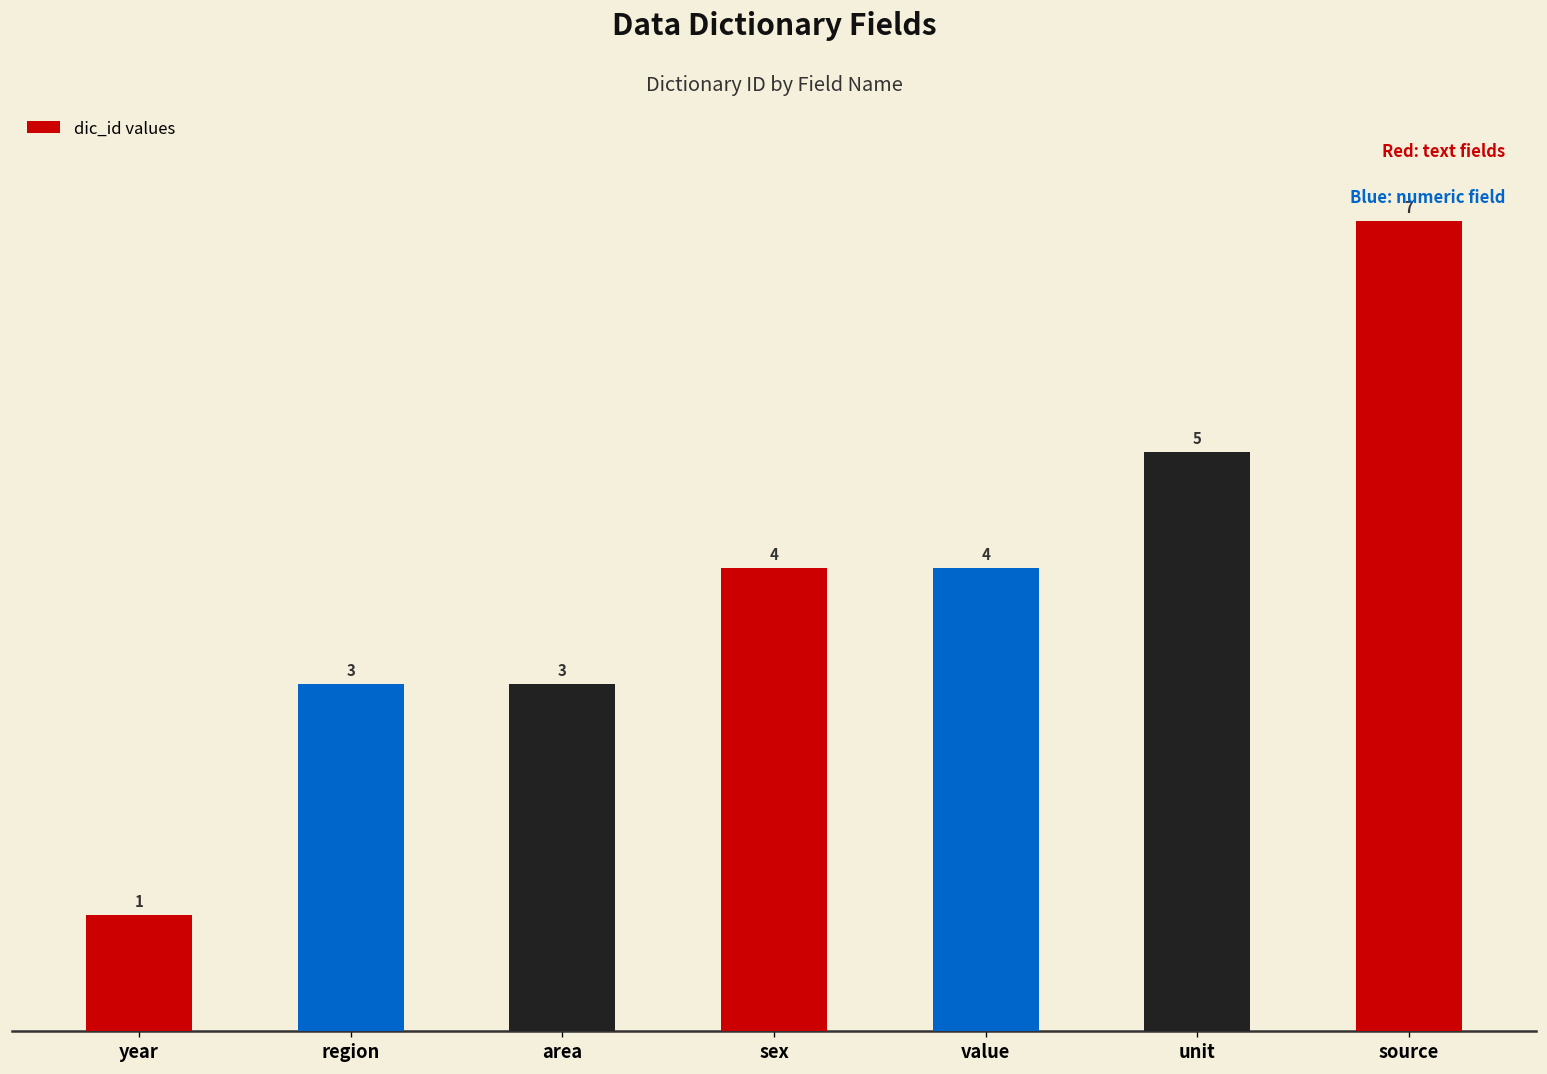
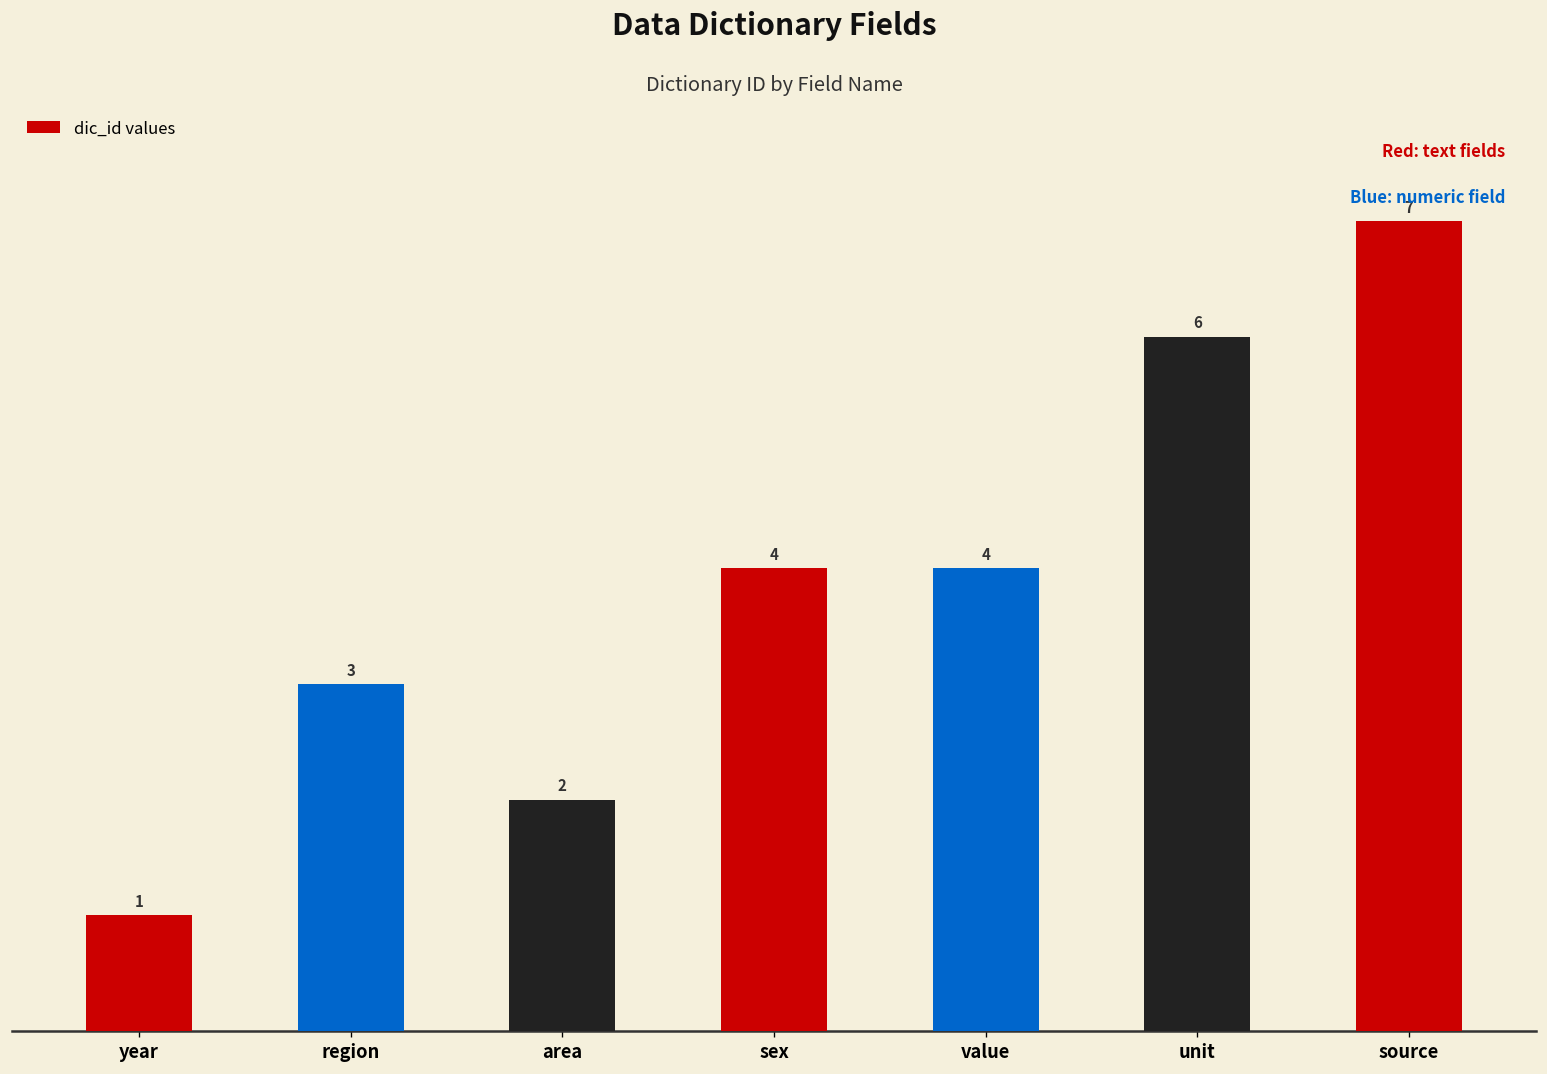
area: 3 -> 2
unit: 5 -> 6
